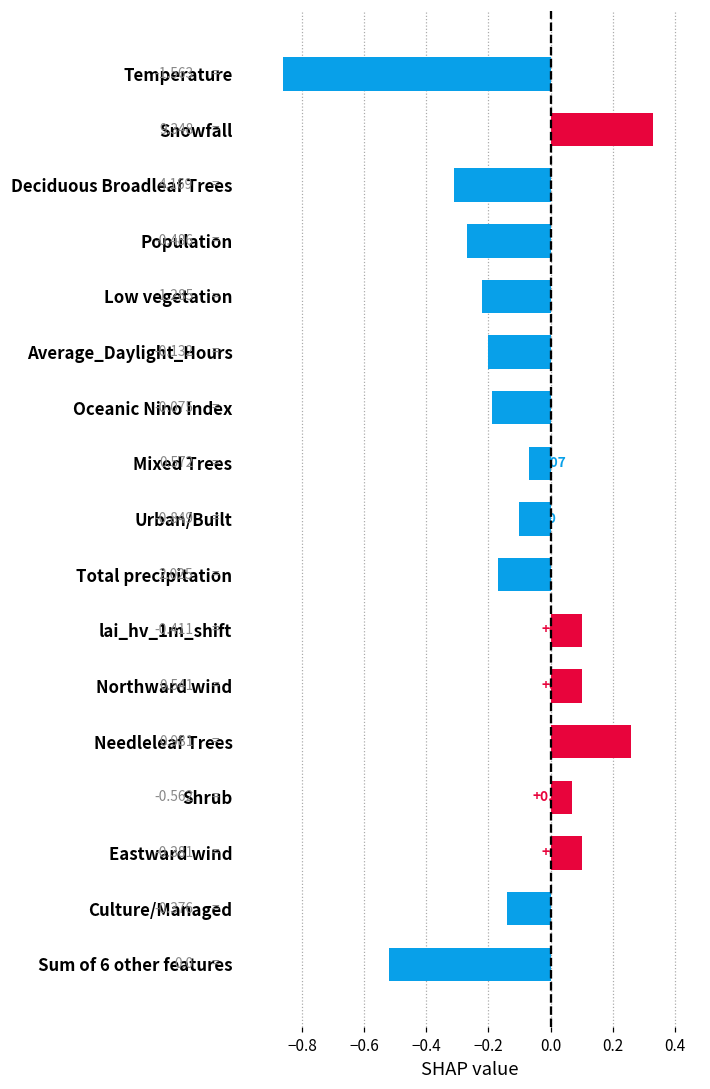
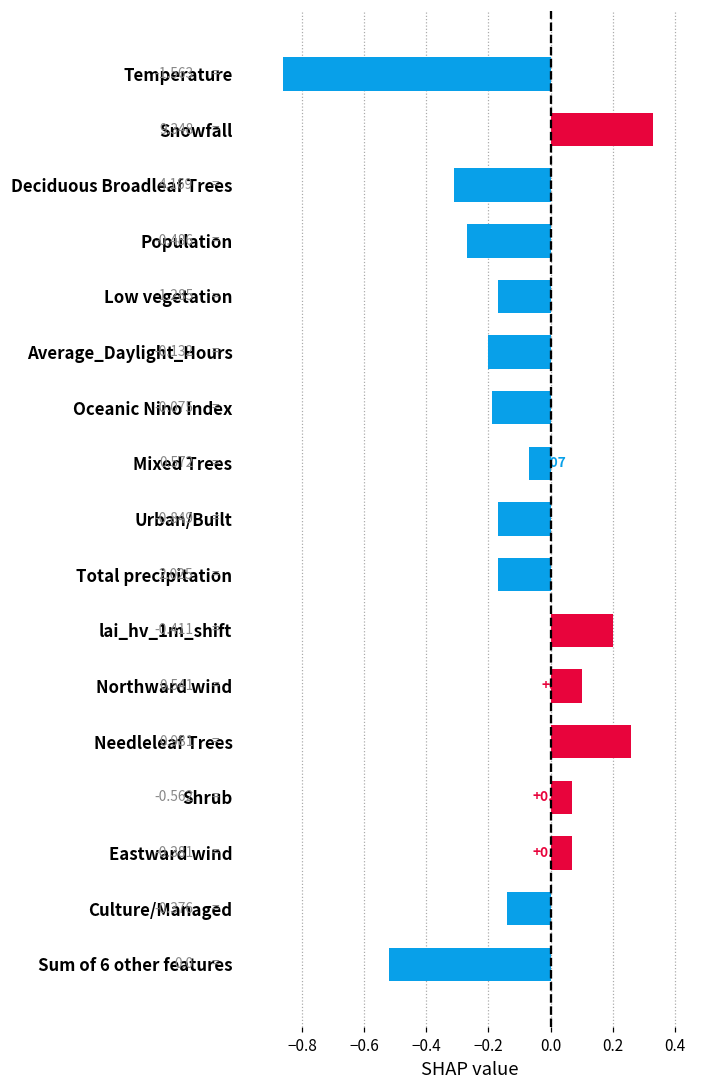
Low vegetation: -0.22 -> -0.17
Urban/Built: -0.10 -> -0.17
lai_hv_1m_shift: 0.1 -> 0.2
Eastward wind: 0.10 -> 0.07
